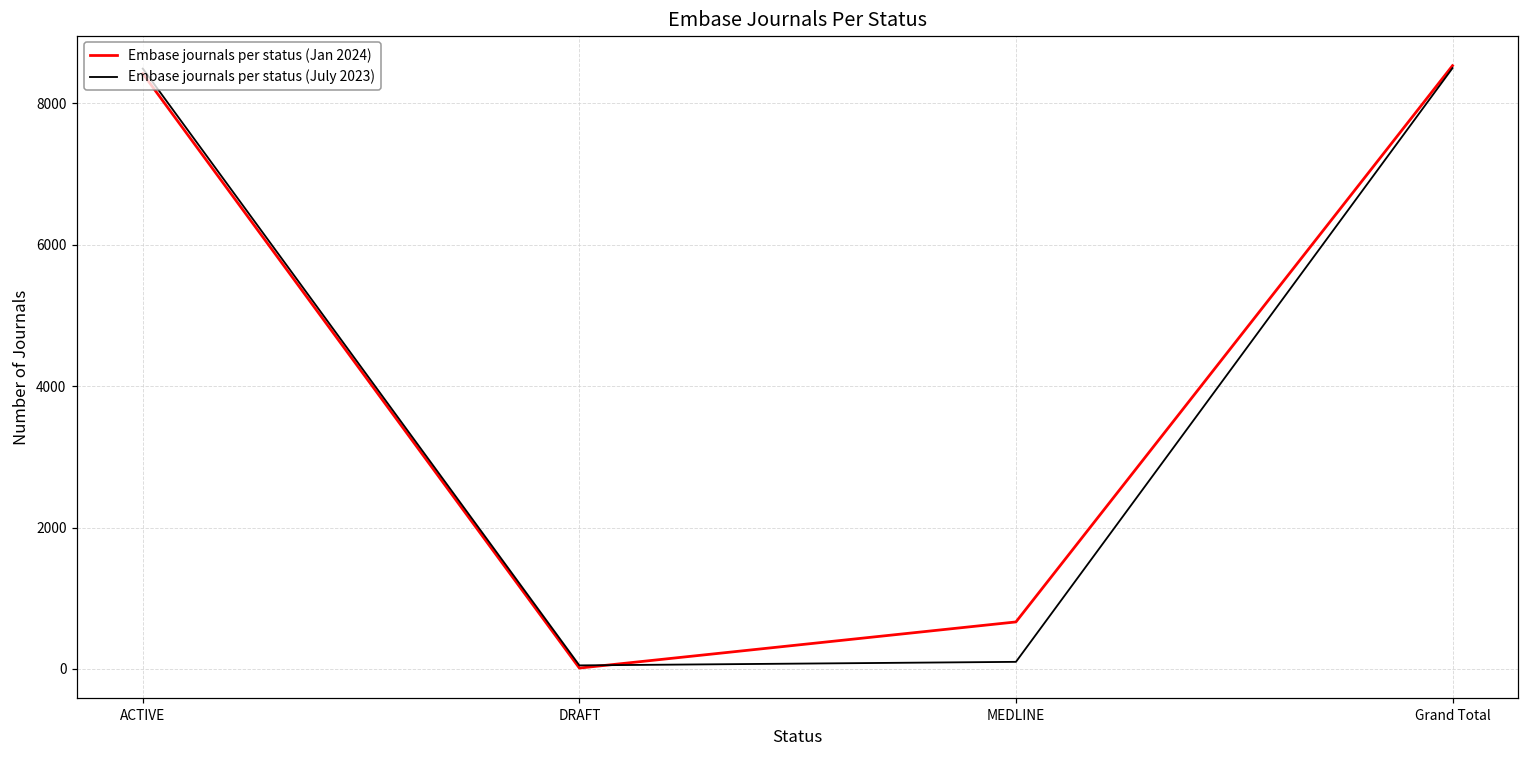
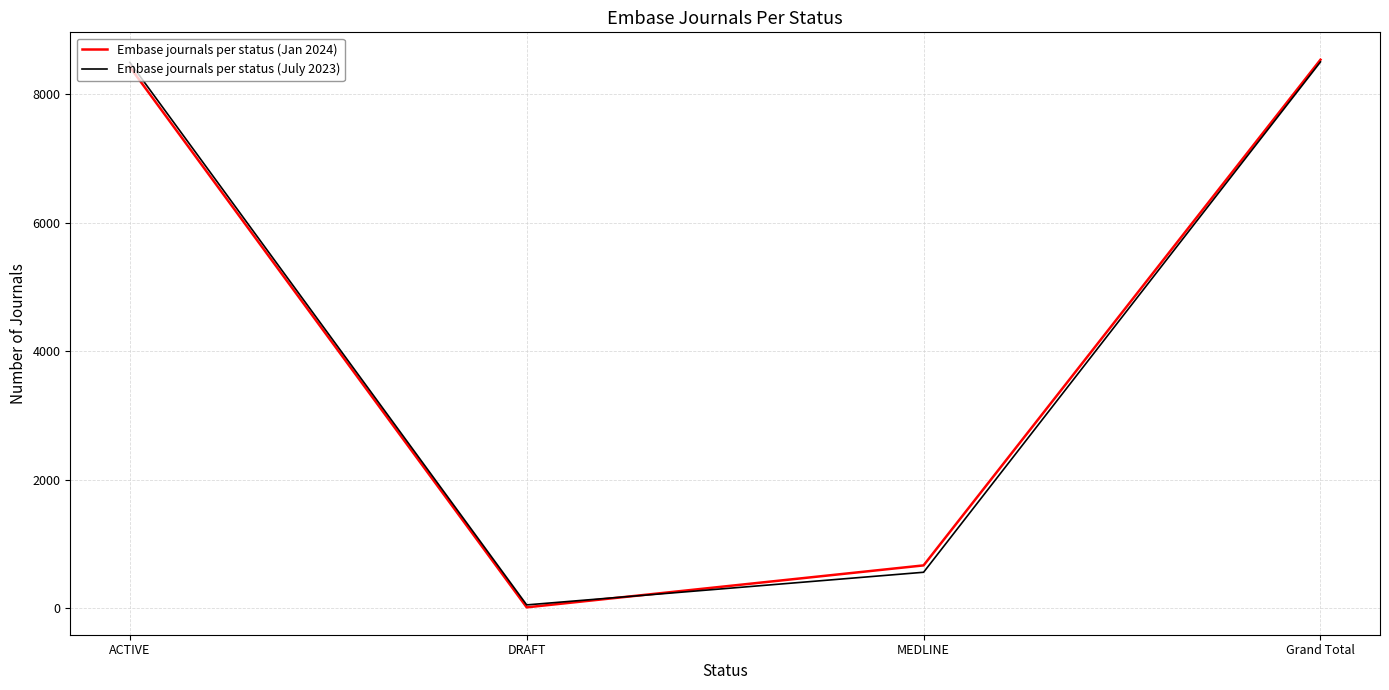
Embase journals per status (July 2023), MEDLINE: 100 -> 600
